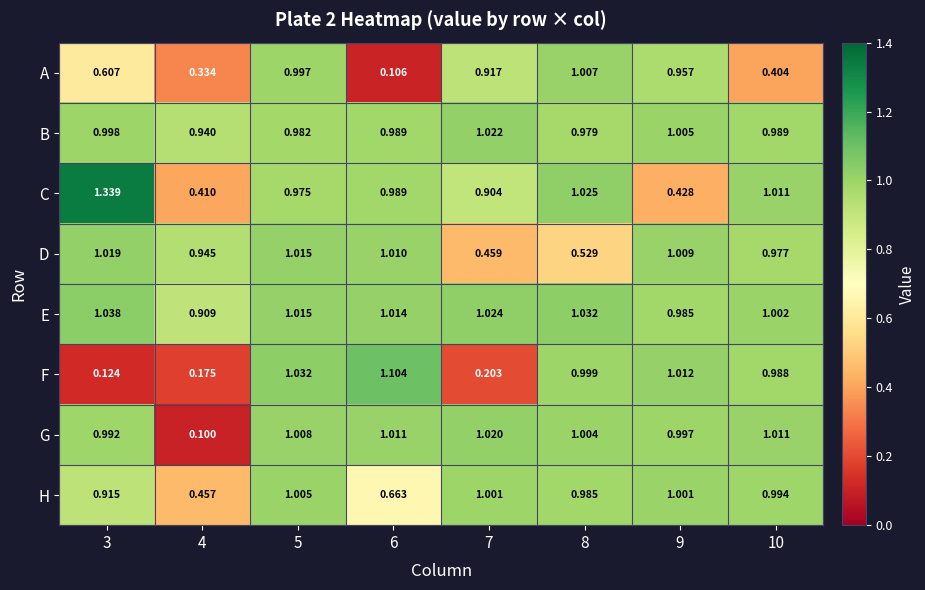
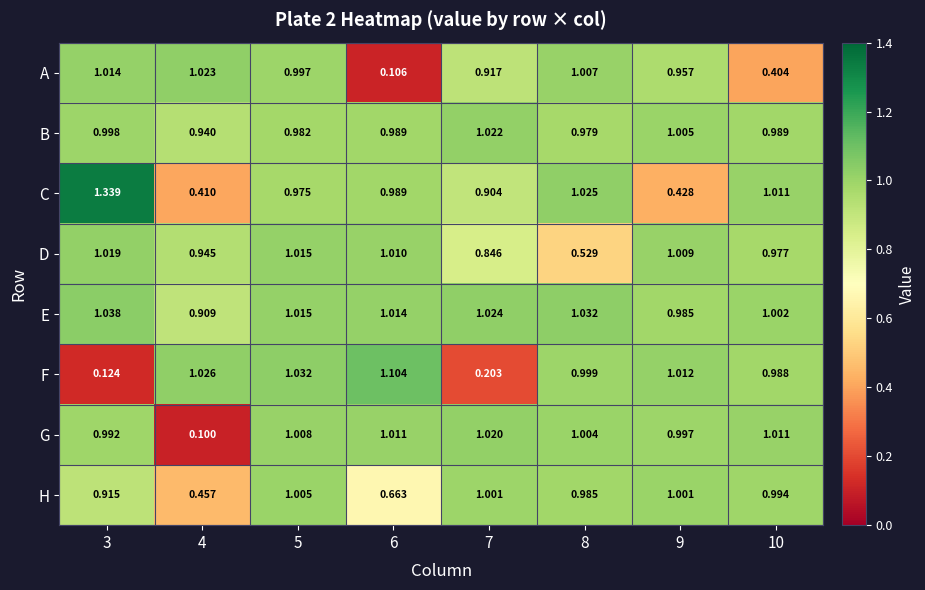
A, 3: 0.607 -> 1.014
A, 4: 0.334 -> 1.023
D, 7: 0.459 -> 0.846
F, 4: 0.175 -> 1.026
